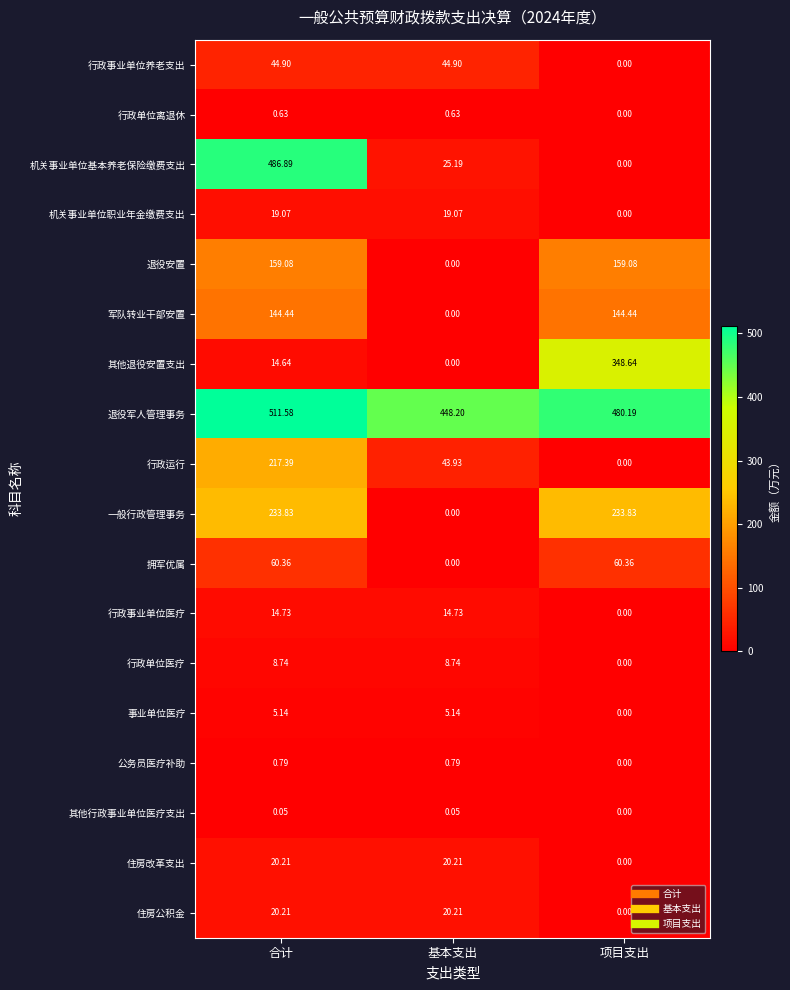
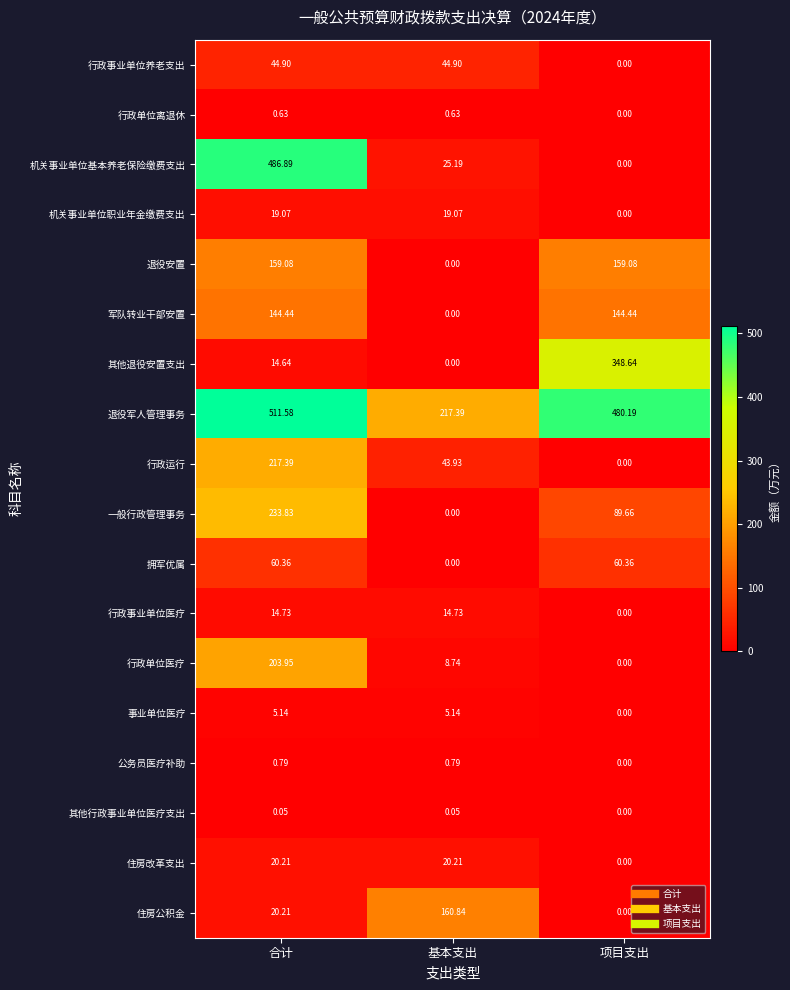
退役军人管理事务, 基本支出: 448.20 -> 217.39
一般行政管理事务, 项目支出: 233.83 -> 89.66
行政单位医疗, 合计: 8.74 -> 203.95
住房公积金, 基本支出: 20.21 -> 160.84
